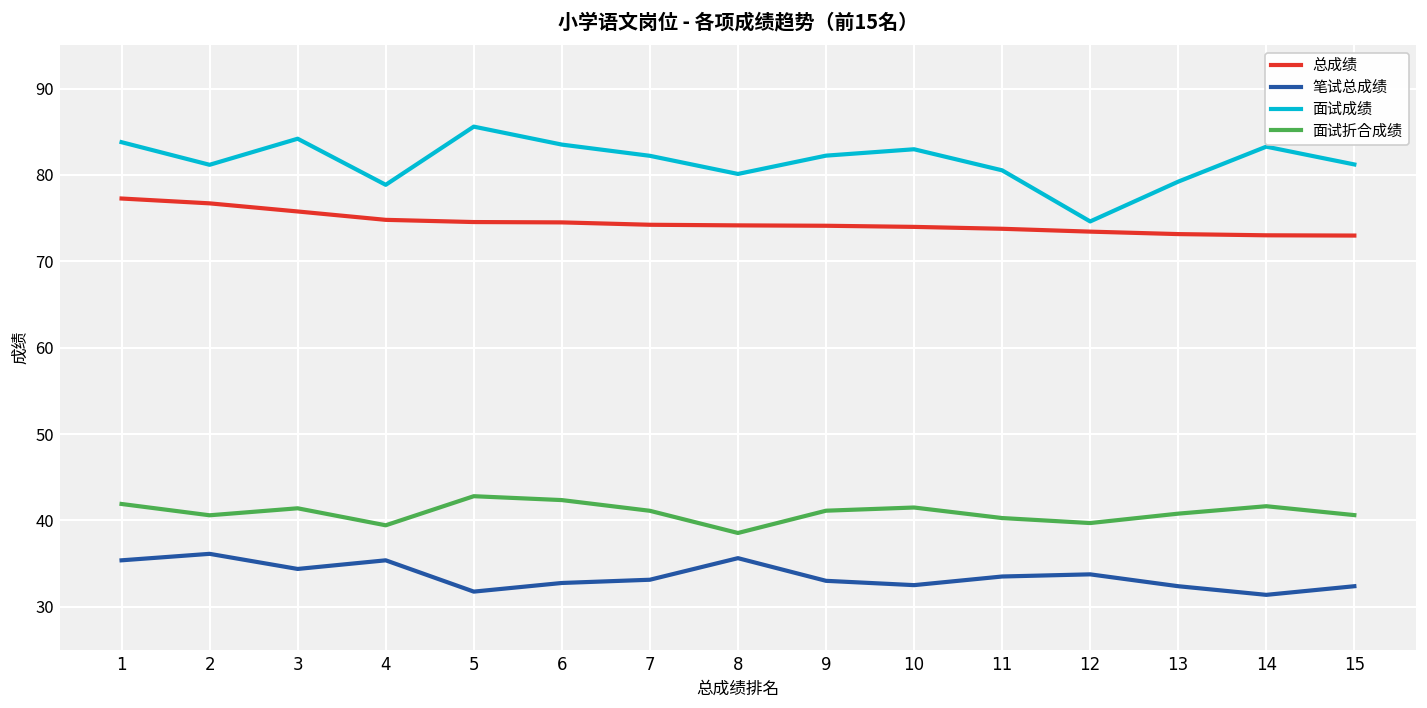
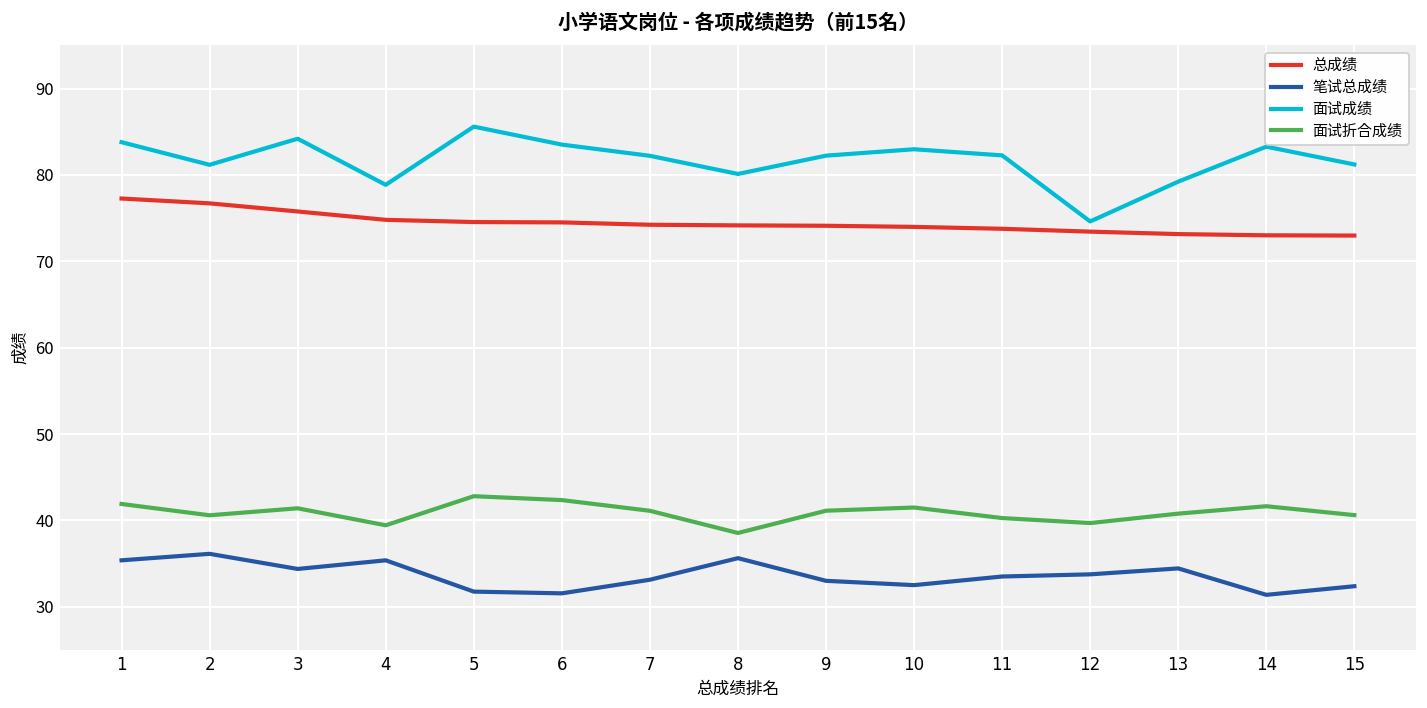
笔试总成绩, 6: 33 -> 32
面试成绩, 11: 81 -> 82
笔试总成绩, 13: 32 -> 34
